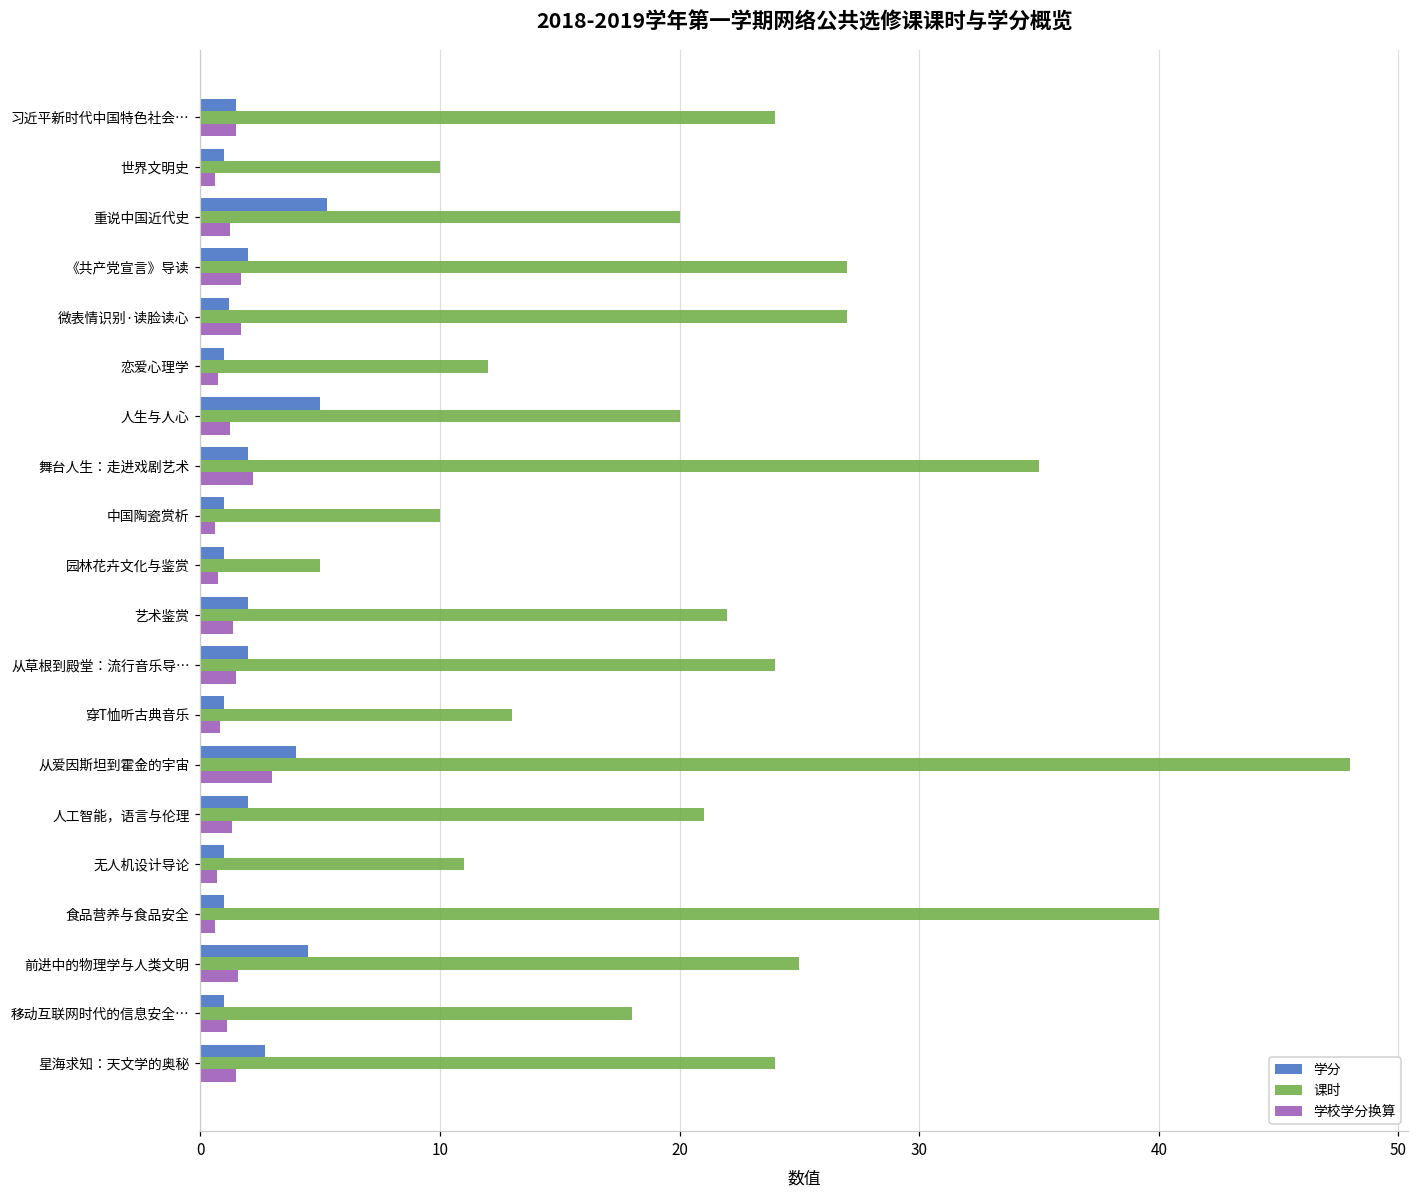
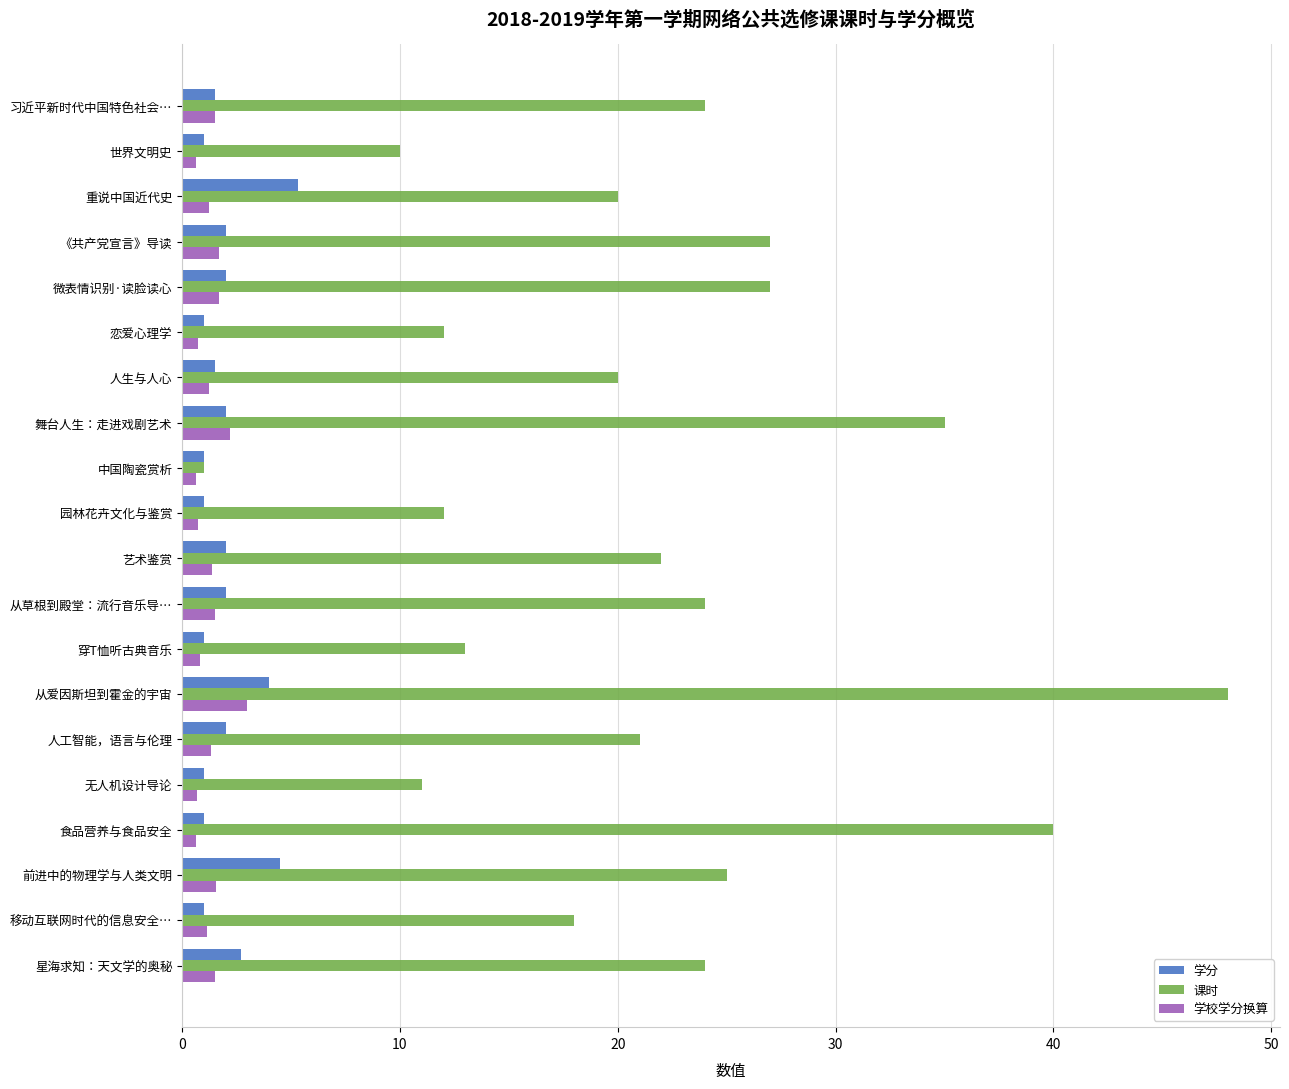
学分, 微表情识别·读脸读心: 1.2 -> 2.0
学分, 人生与人心: 5.0 -> 1.5
课时, 中国陶瓷赏析: 10 -> 1
课时, 园林花卉文化与鉴赏: 5 -> 12
